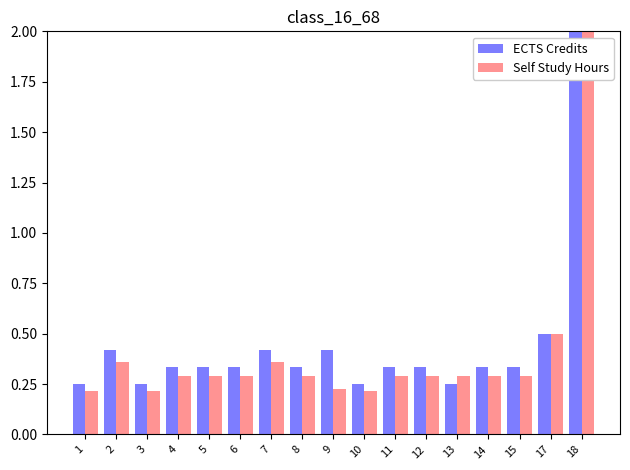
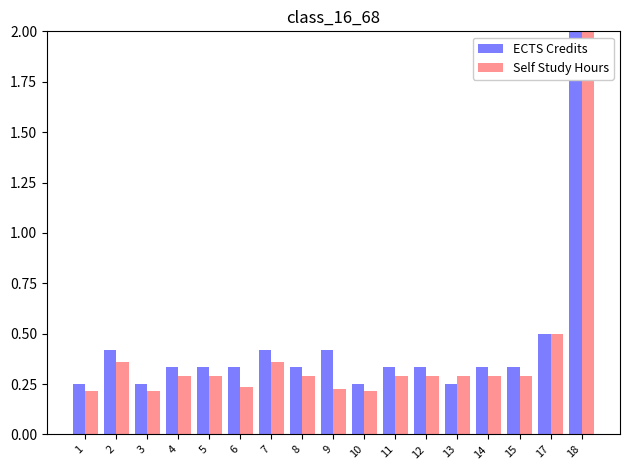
Self Study Hours, 6: 0.29 -> 0.23
